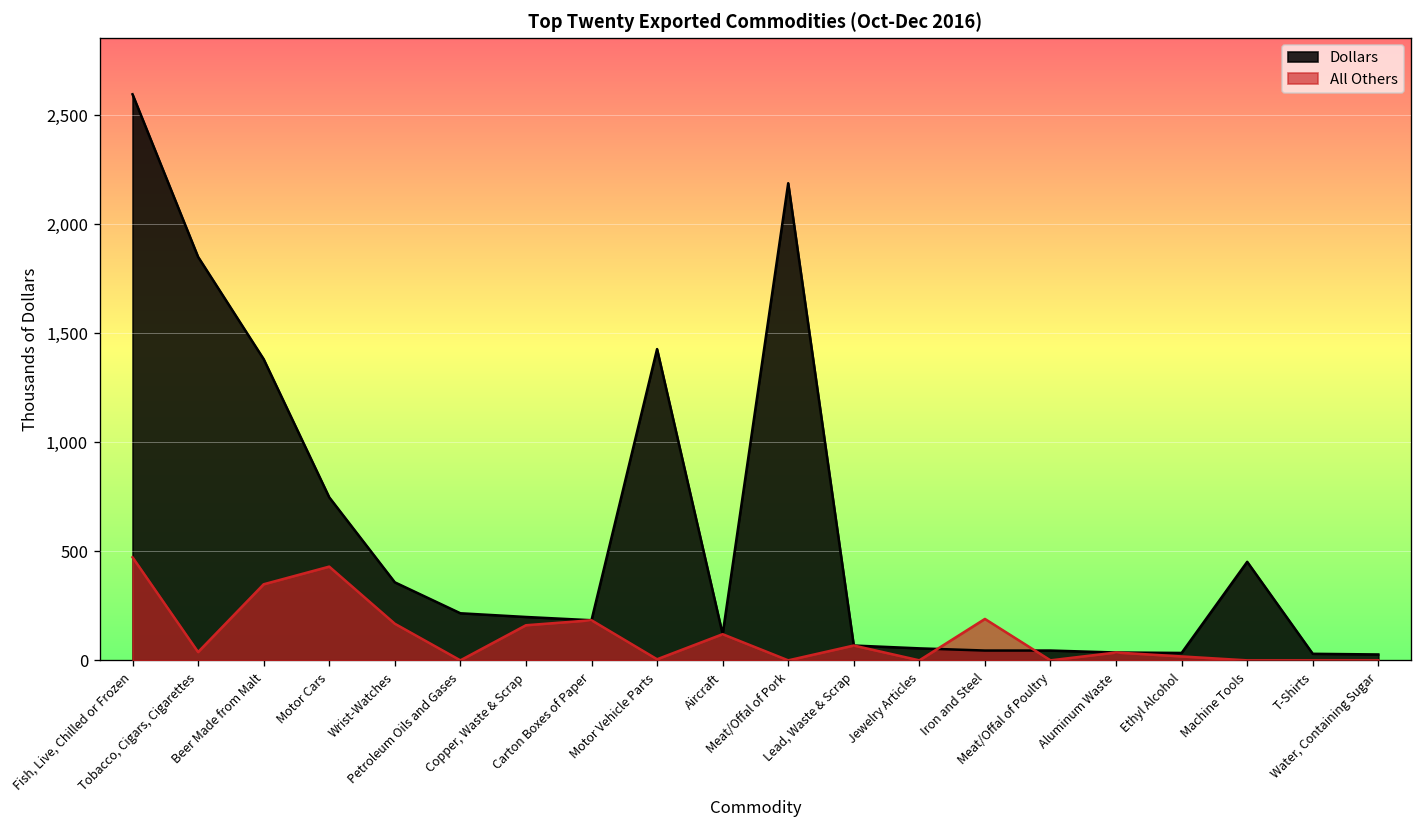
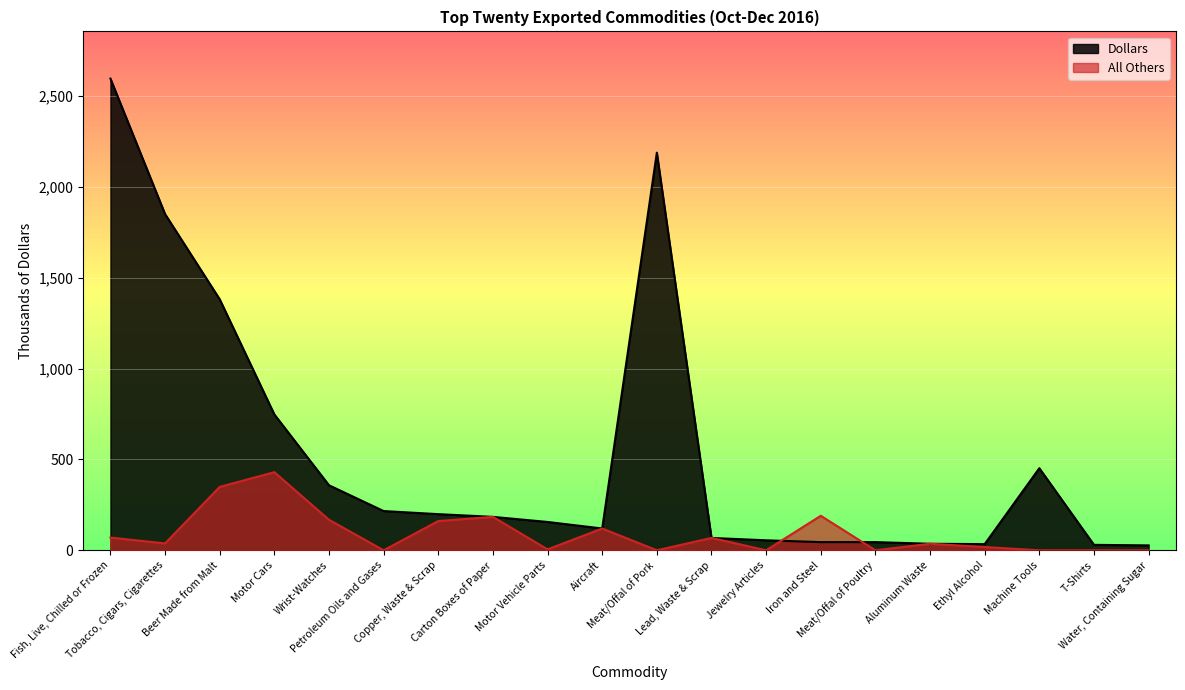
All Others, Fish, Live, Chilled or Frozen: 470 -> 70
Dollars, Motor Vehicle Parts: 1,430 -> 160
